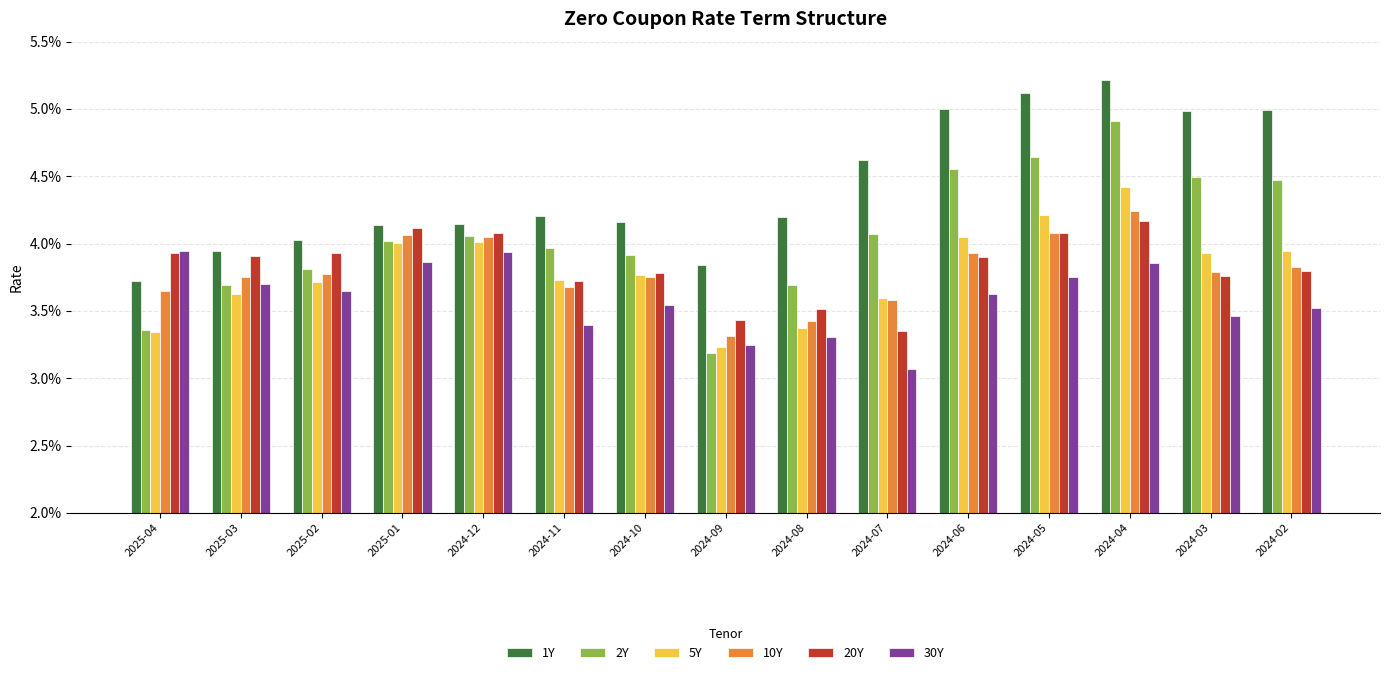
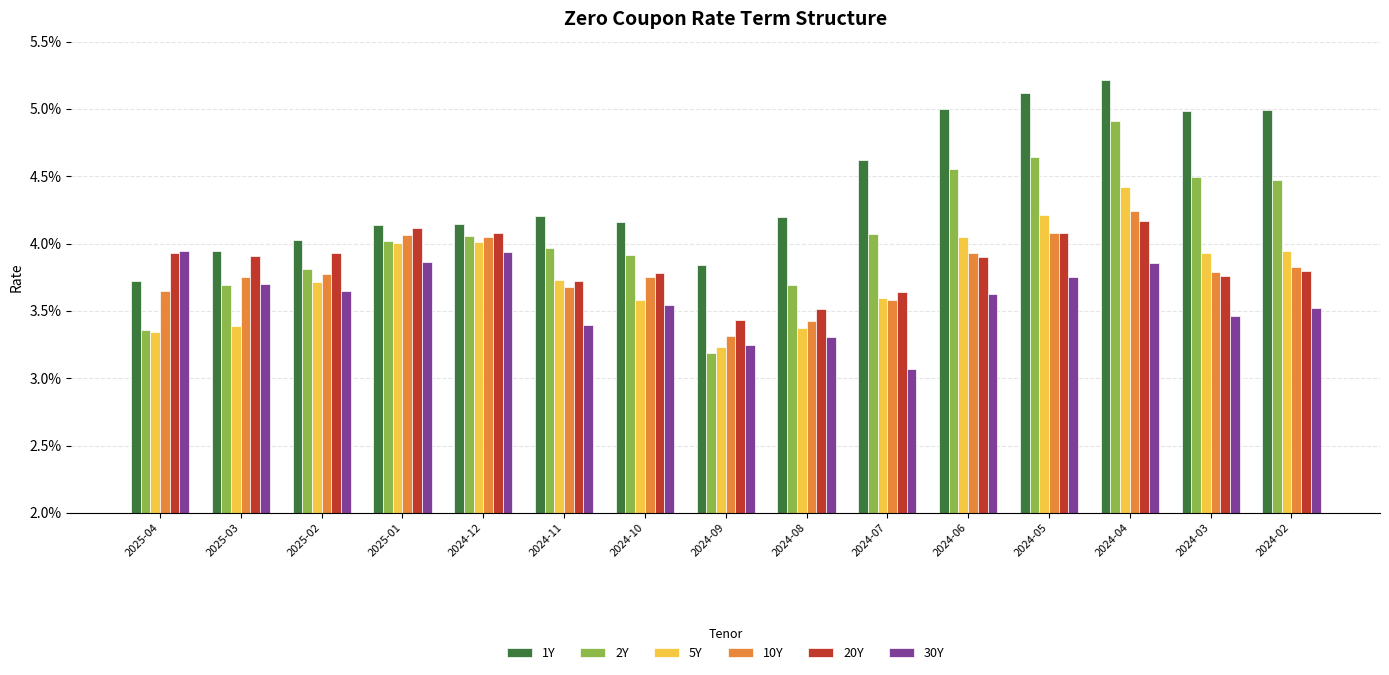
5Y, 2025-03: 3.63% -> 3.39%
5Y, 2024-10: 3.76% -> 3.58%
20Y, 2024-07: 3.35% -> 3.64%
